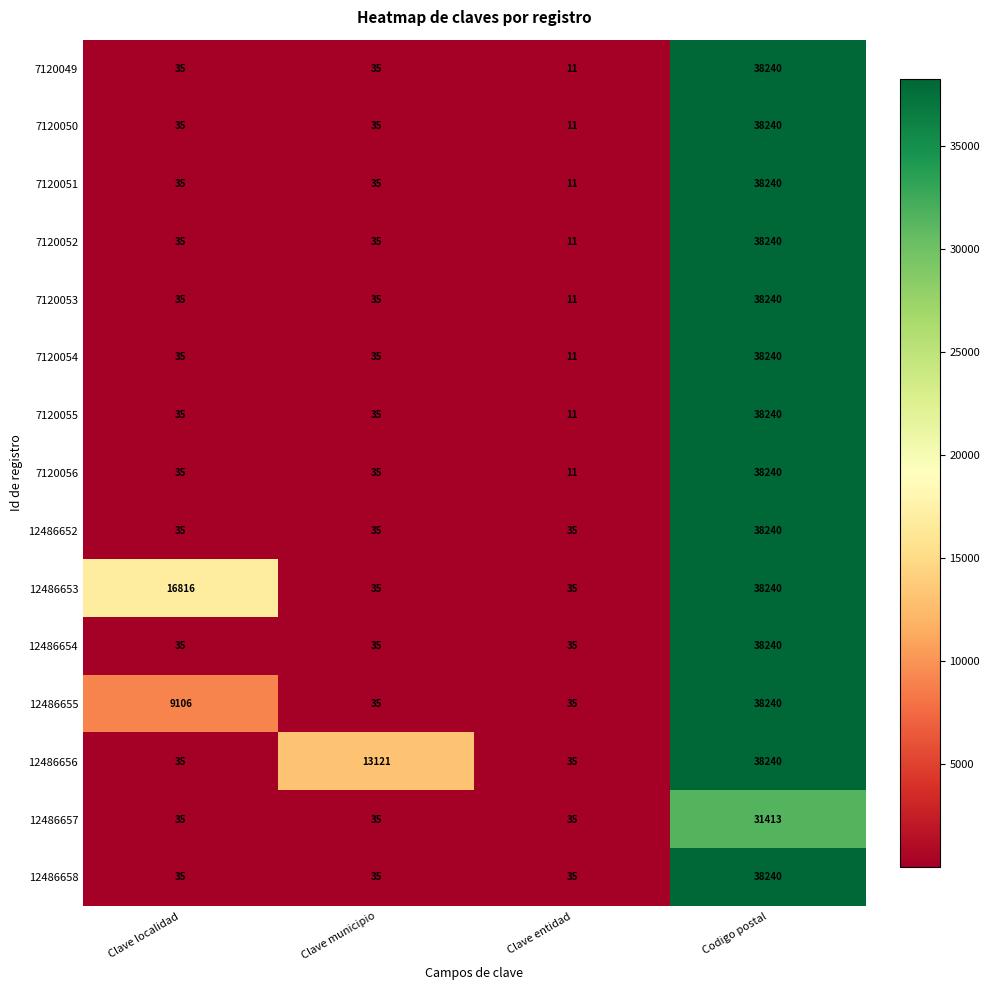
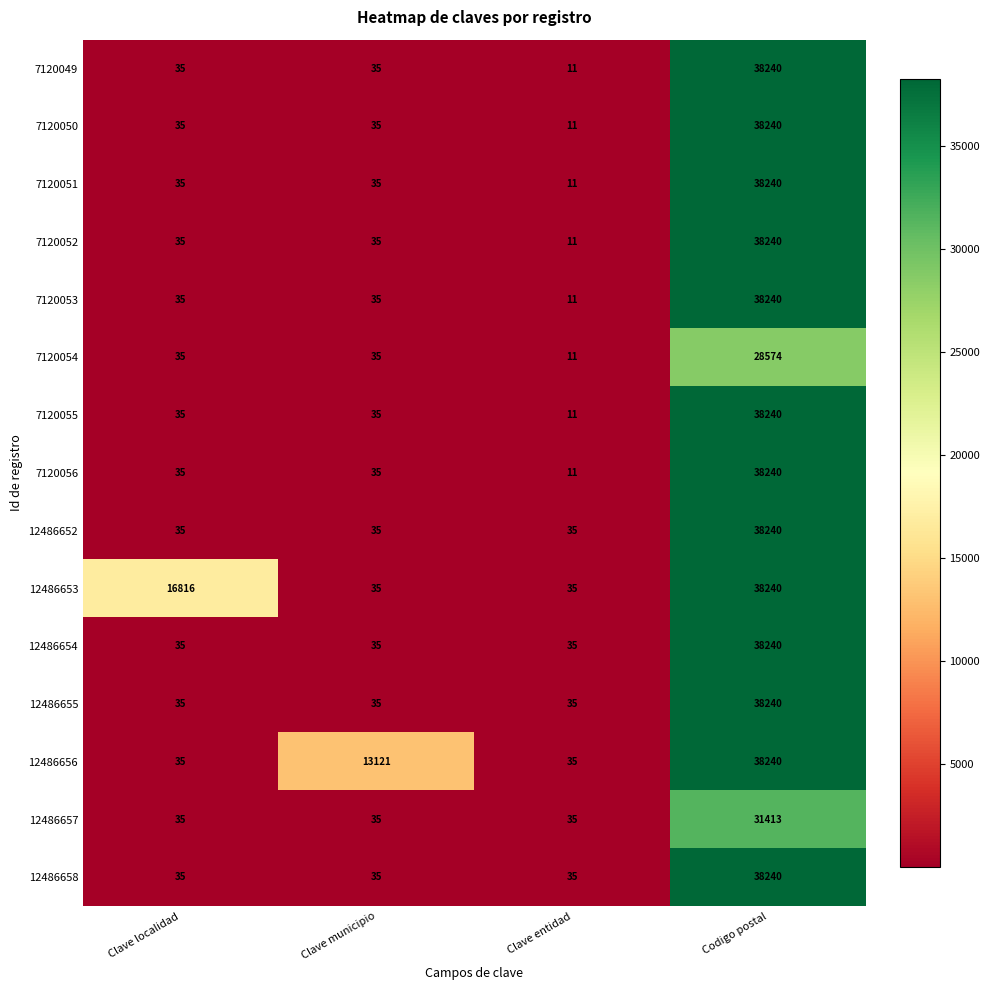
7120054, Codigo postal: 38240 -> 28574
12486655, Clave localidad: 9106 -> 35
